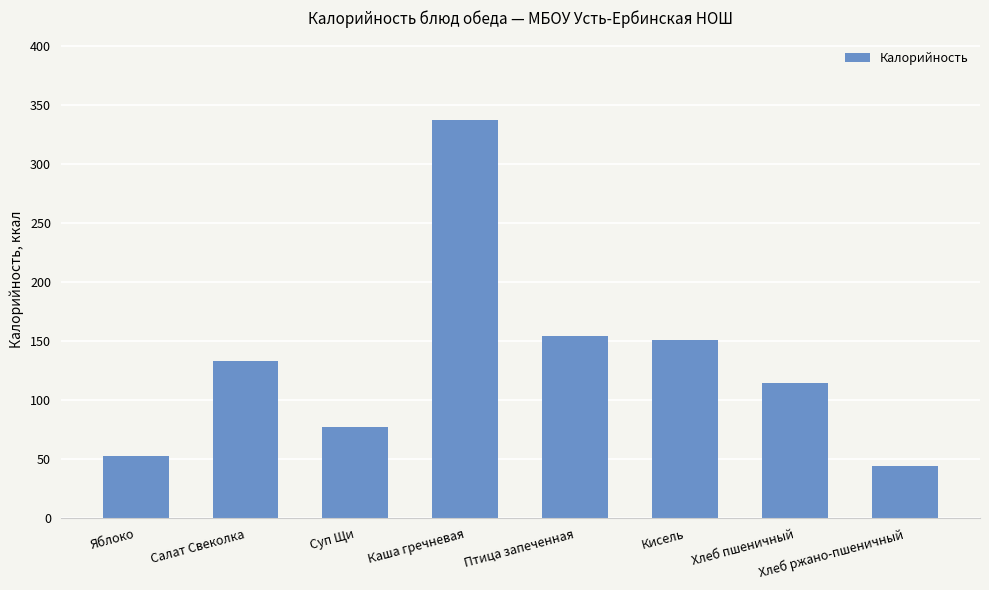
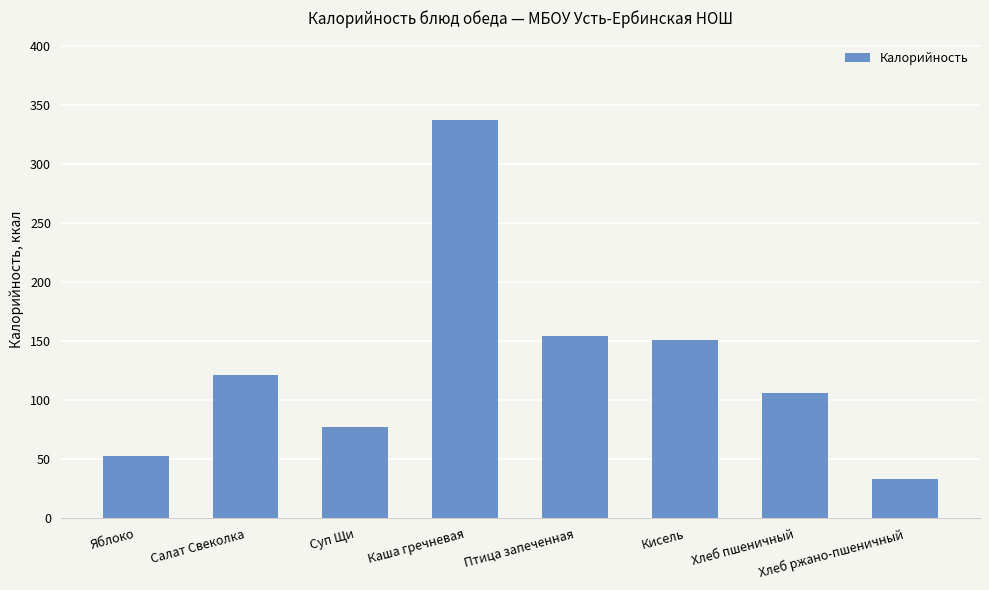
Салат Свеколка: 133 -> 121
Хлеб пшеничный: 115 -> 106
Хлеб ржано-пшеничный: 44 -> 33
